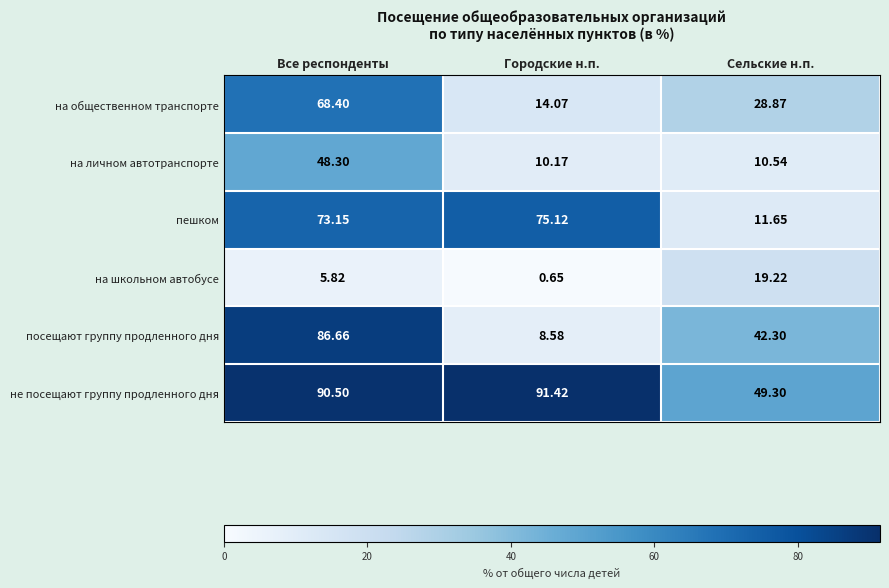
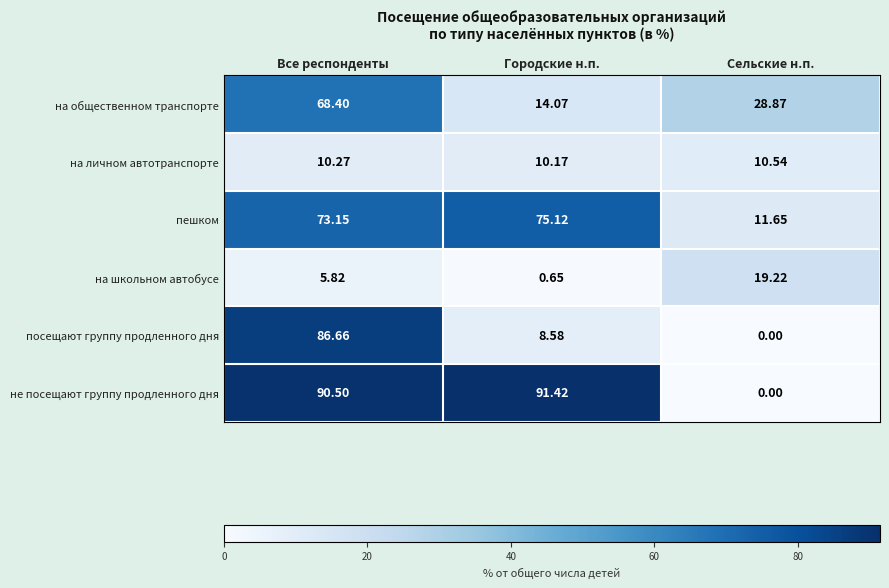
на личном автотранспорте, Все респонденты: 48.30 -> 10.27
посещают группу продленного дня, Сельские н.п.: 42.30 -> 0.00
не посещают группу продленного дня, Сельские н.п.: 49.30 -> 0.00
